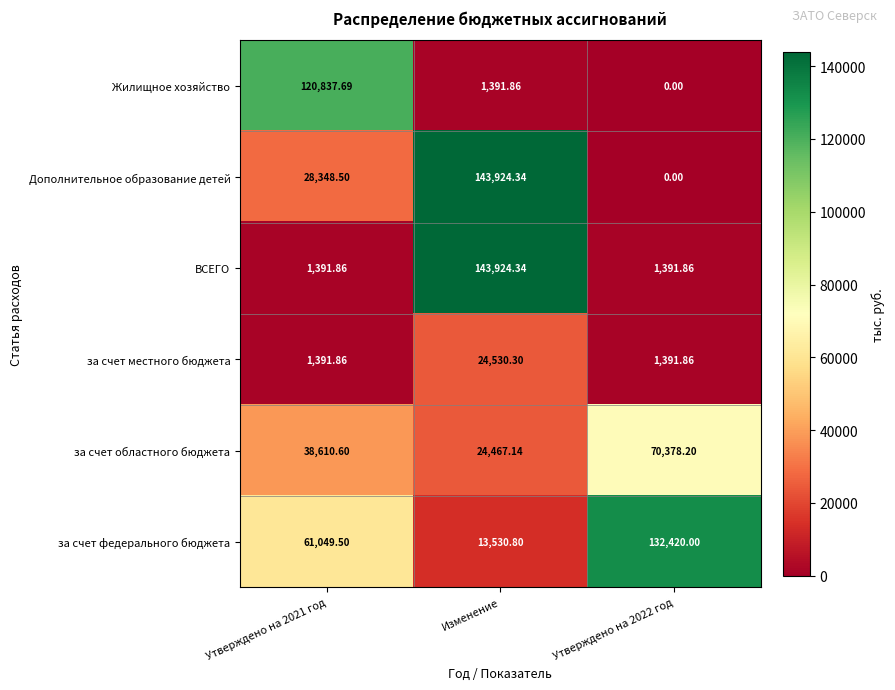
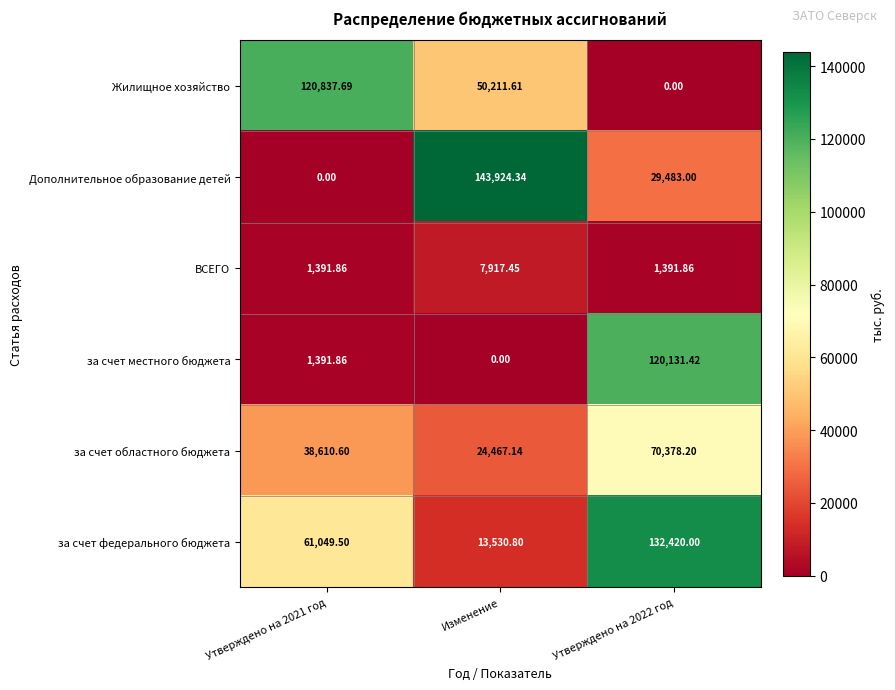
Жилищное хозяйство, Изменение: 1,391.86 -> 50,211.61
Дополнительное образование детей, Утверждено на 2021 год: 28,348.50 -> 0.00
Дополнительное образование детей, Утверждено на 2022 год: 0.00 -> 29,483.00
ВСЕГО, Изменение: 143,924.34 -> 7,917.45
за счет местного бюджета, Изменение: 24,530.30 -> 0.00
за счет местного бюджета, Утверждено на 2022 год: 1,391.86 -> 120,131.42
